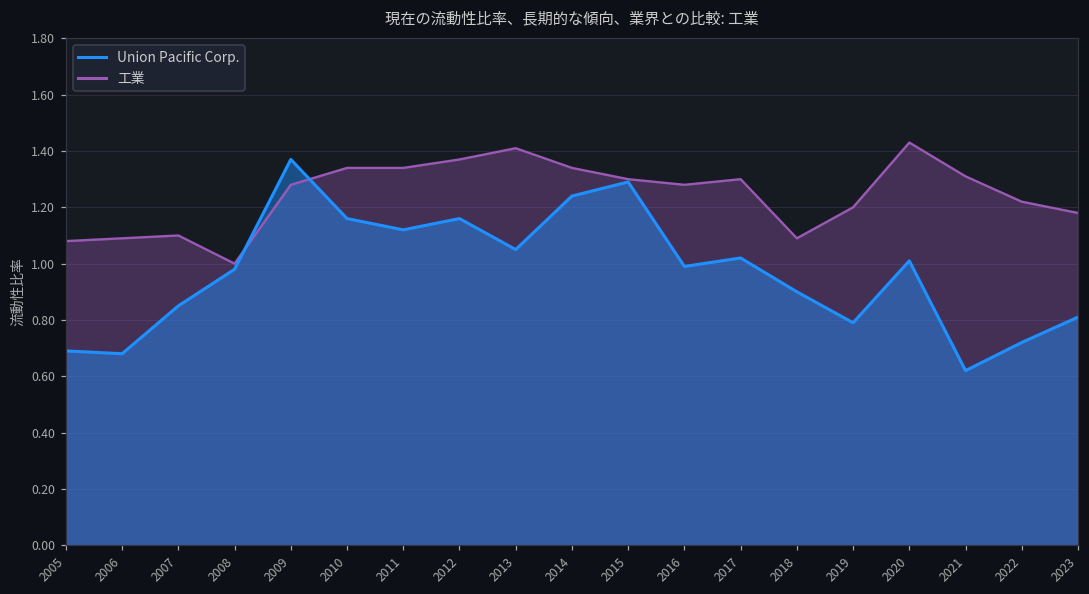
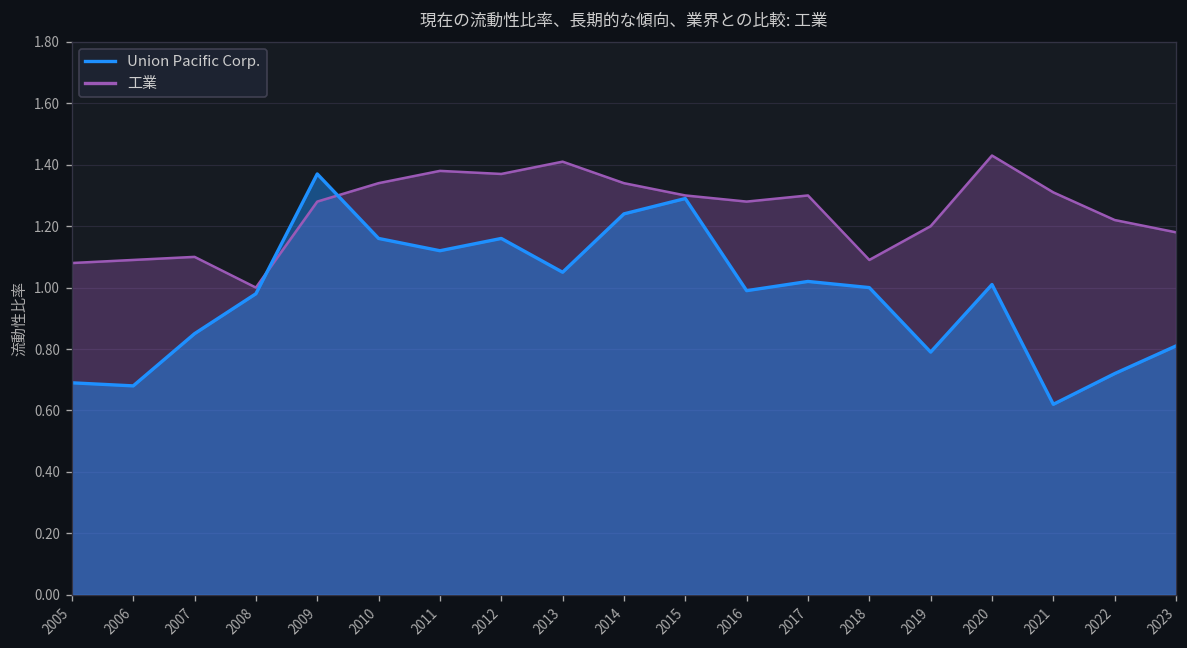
工業, 2011: 1.34 -> 1.38
Union Pacific Corp., 2018: 0.9 -> 1.0
